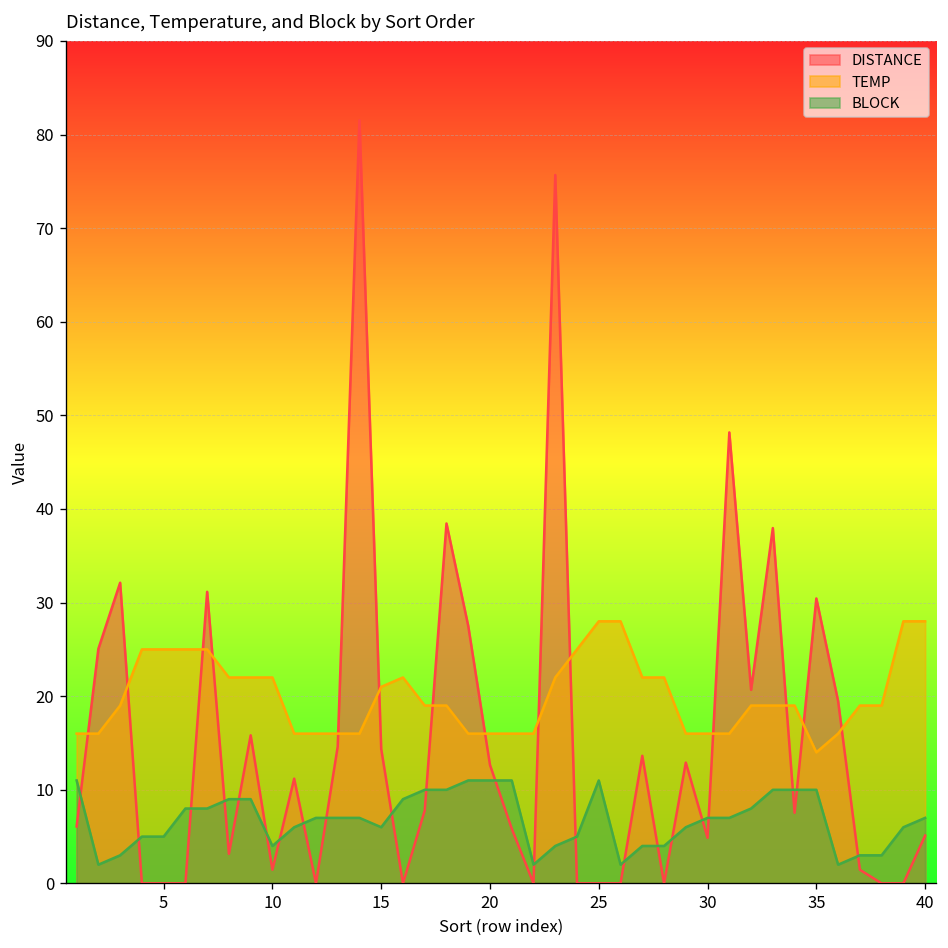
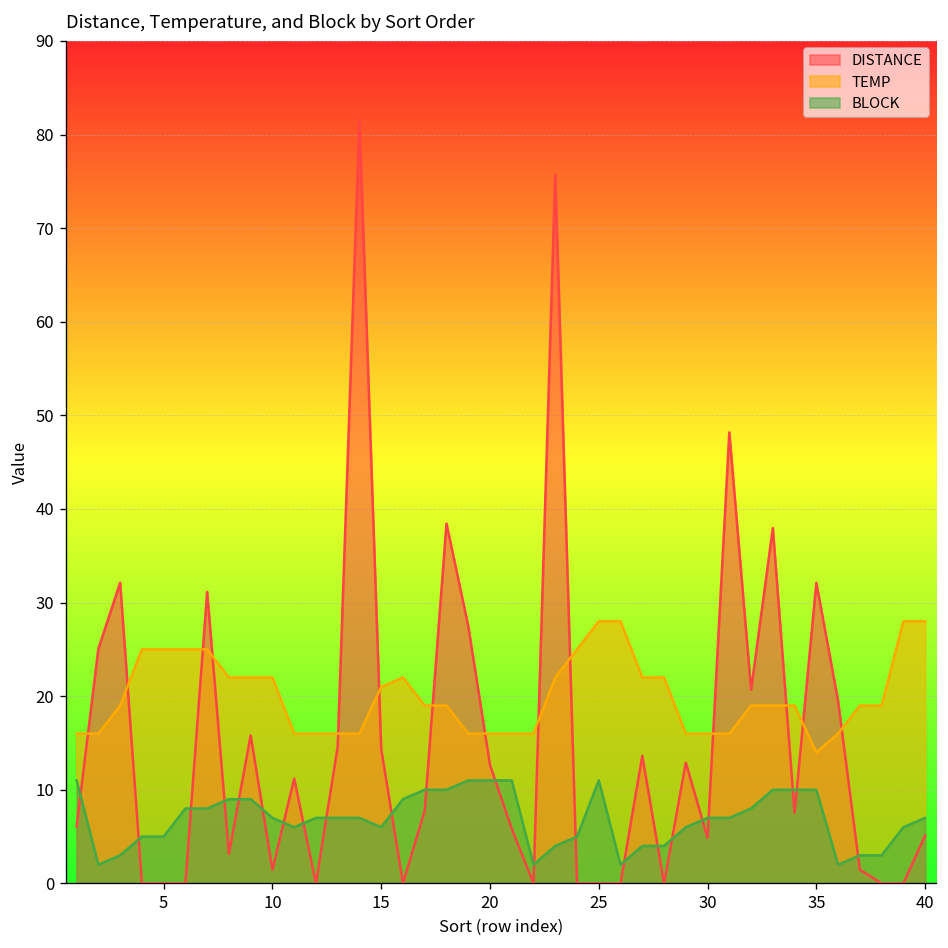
BLOCK, 10: 4 -> 7
DISTANCE, 35: 30 -> 32
